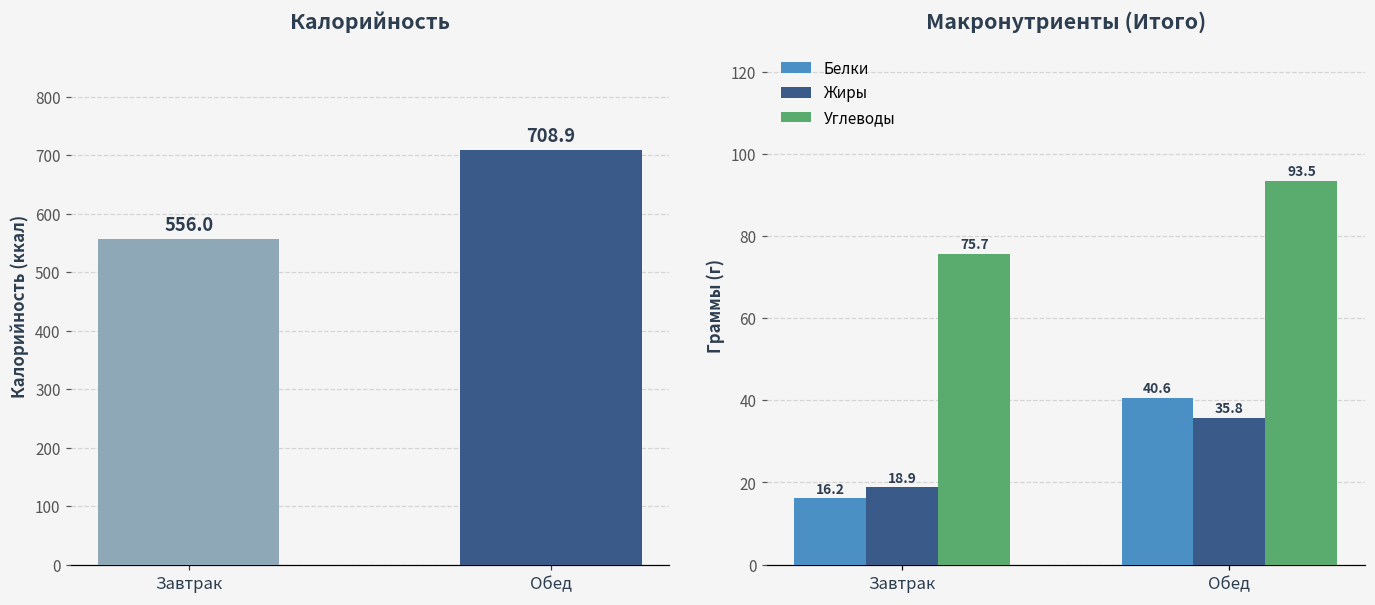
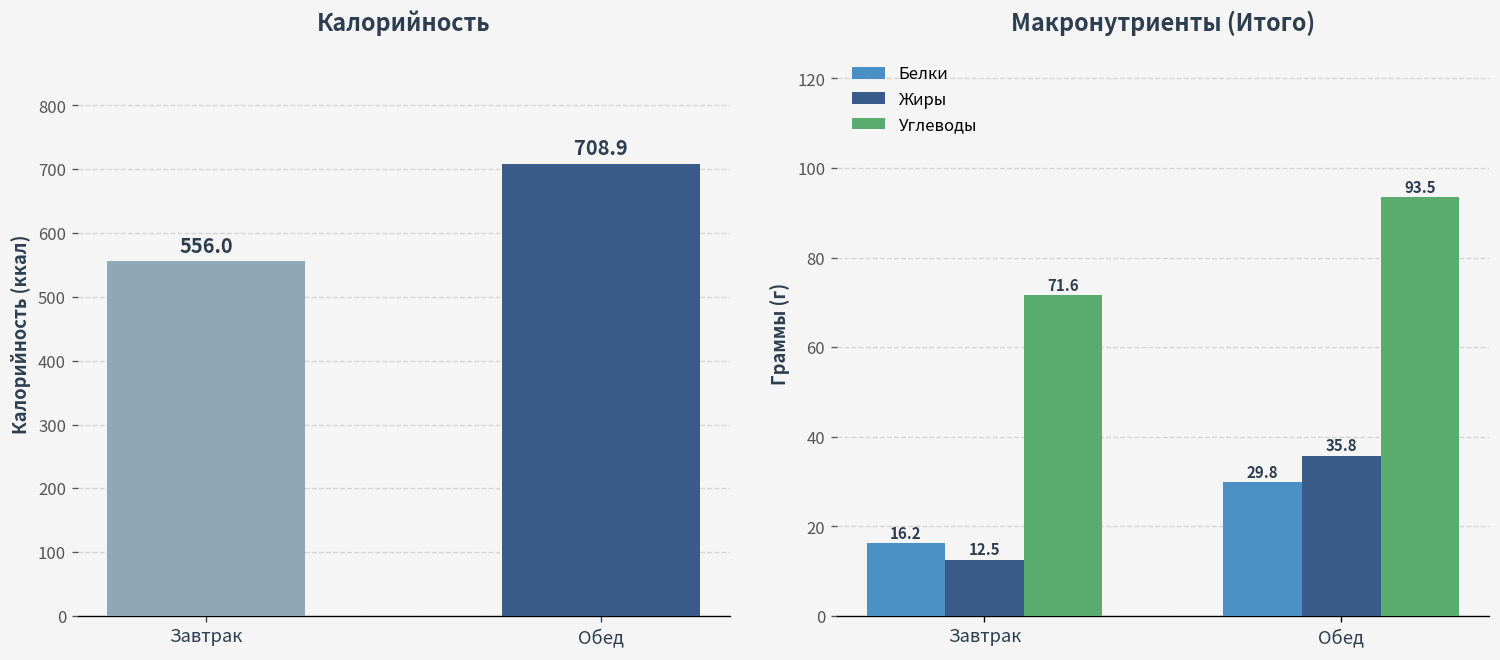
Макронутриенты (Итого), Жиры, Завтрак: 18.9 -> 12.5
Макронутриенты (Итого), Углеводы, Завтрак: 75.7 -> 71.6
Макронутриенты (Итого), Белки, Обед: 40.6 -> 29.8
